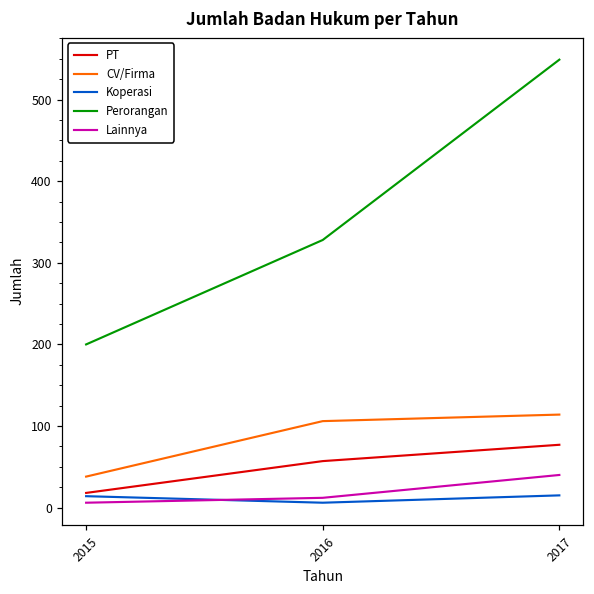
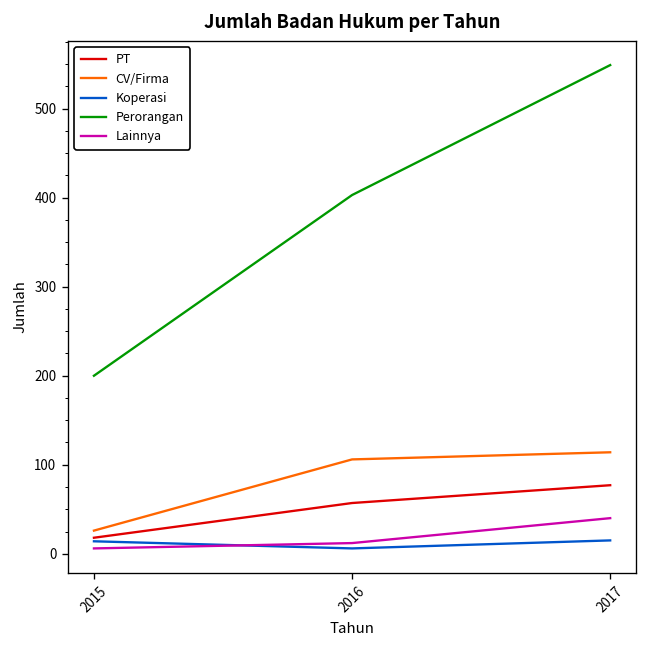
CV/Firma, 2015: 40 -> 30
Perorangan, 2016: 330 -> 400
